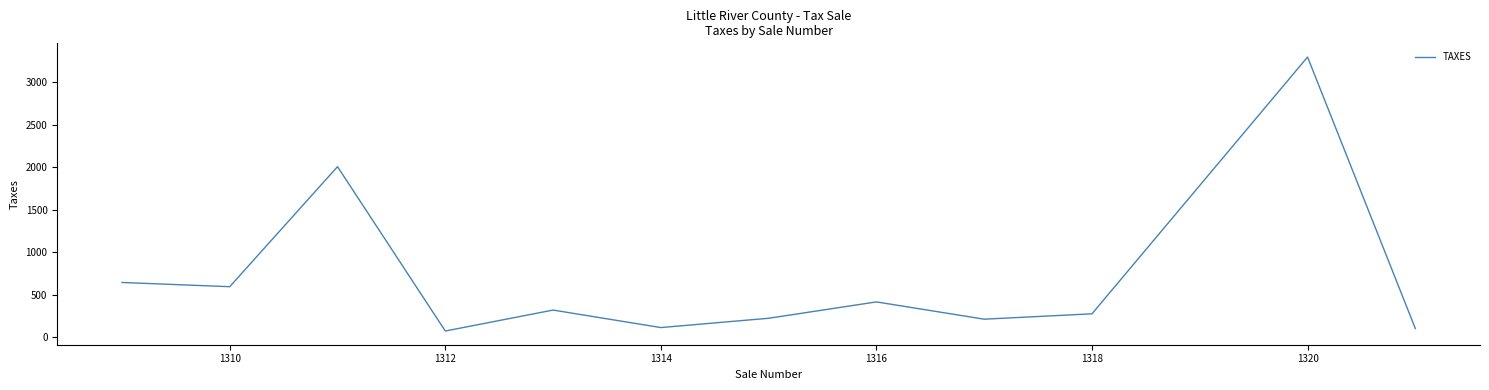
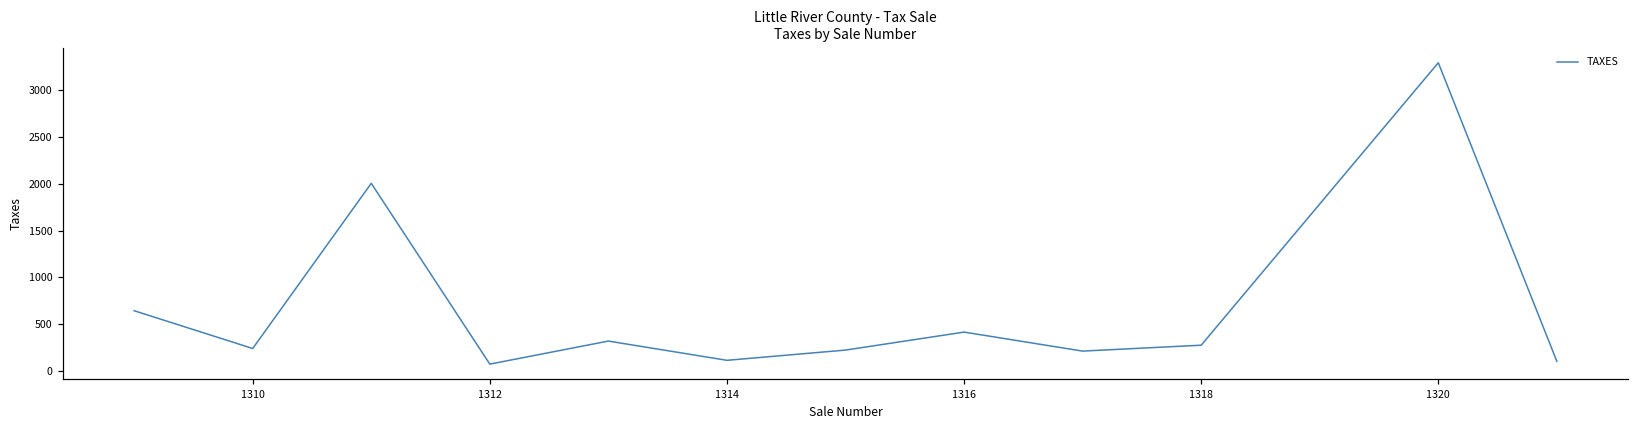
1310: 600 -> 200
